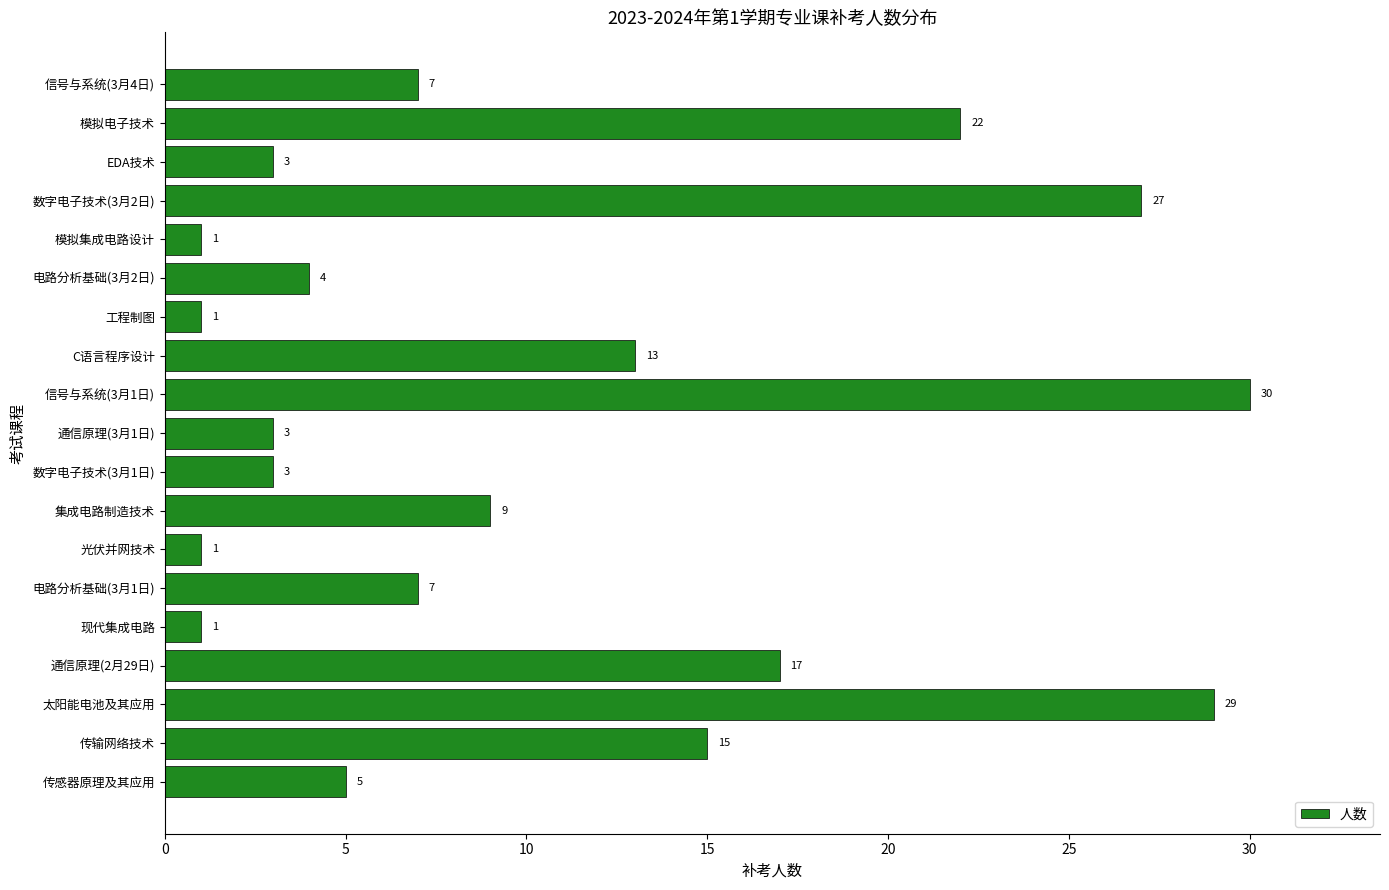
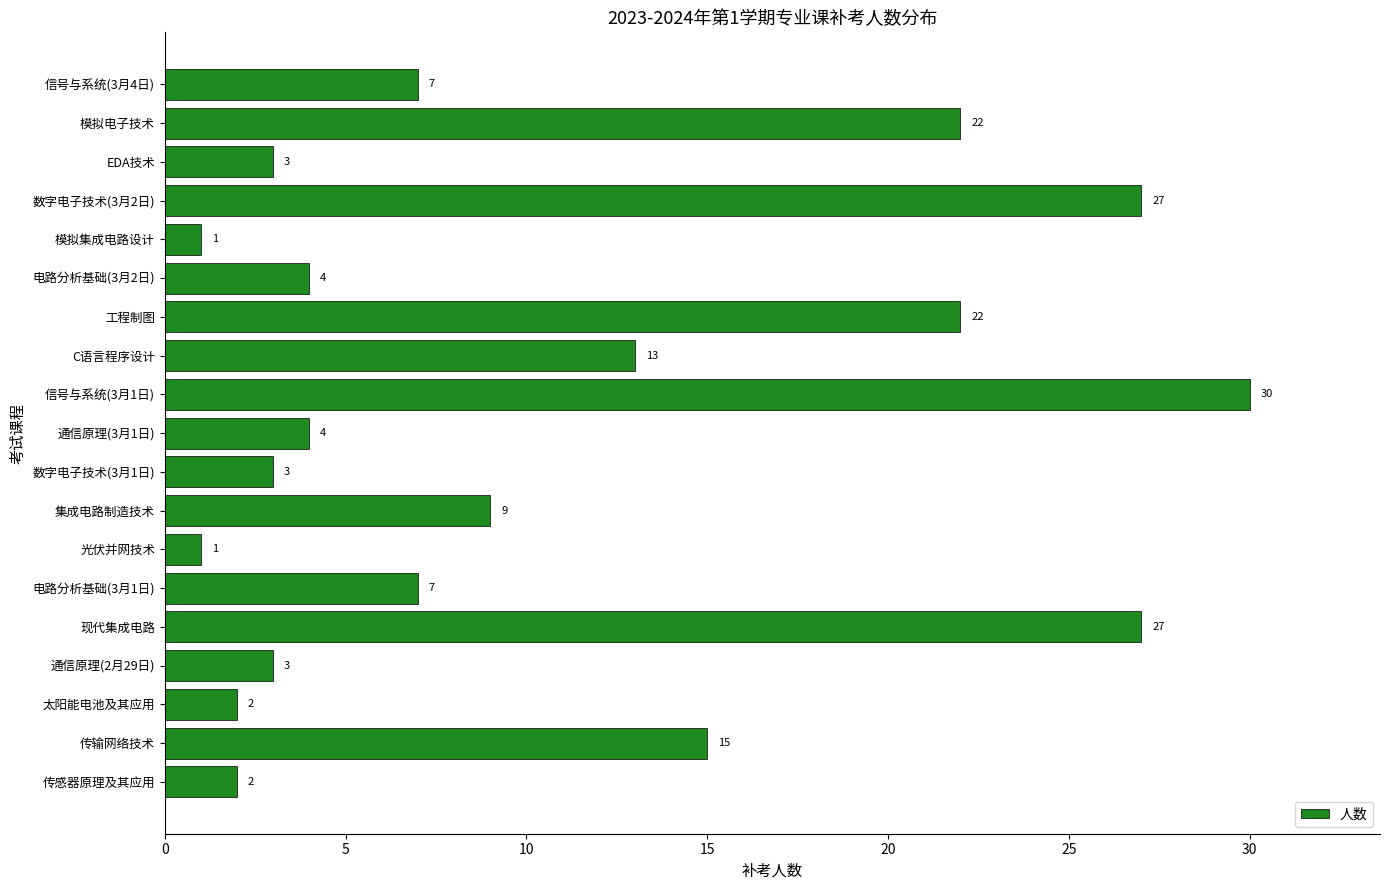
工程制图: 1 -> 22
通信原理(3月1日): 3 -> 4
现代集成电路: 1 -> 27
通信原理(2月29日): 17 -> 3
太阳能电池及其应用: 29 -> 2
传感器原理及其应用: 5 -> 2
